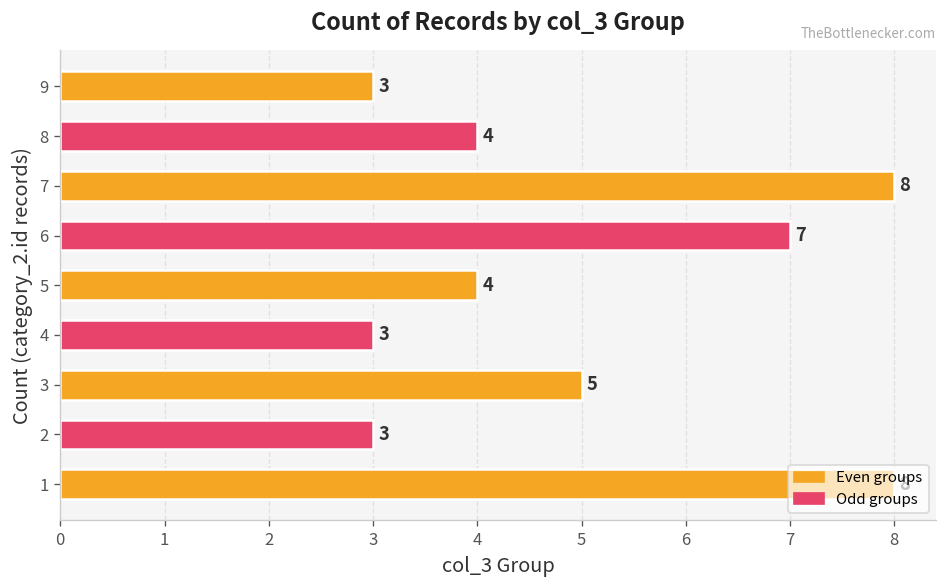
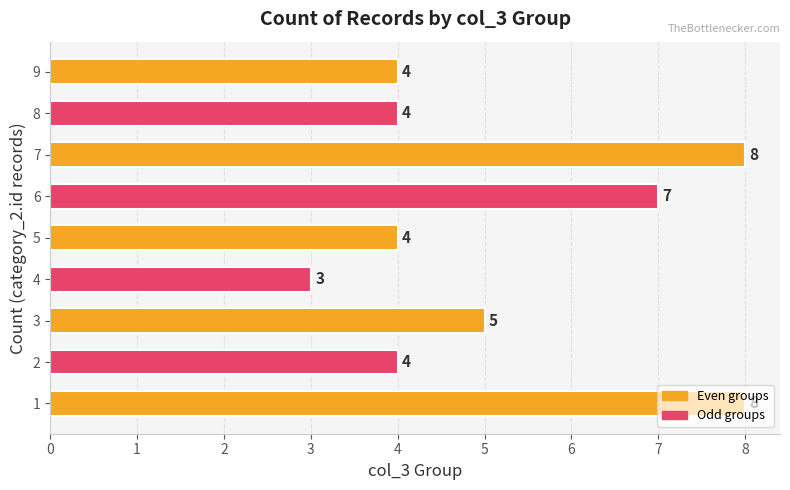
9: 3 -> 4
2: 3 -> 4
